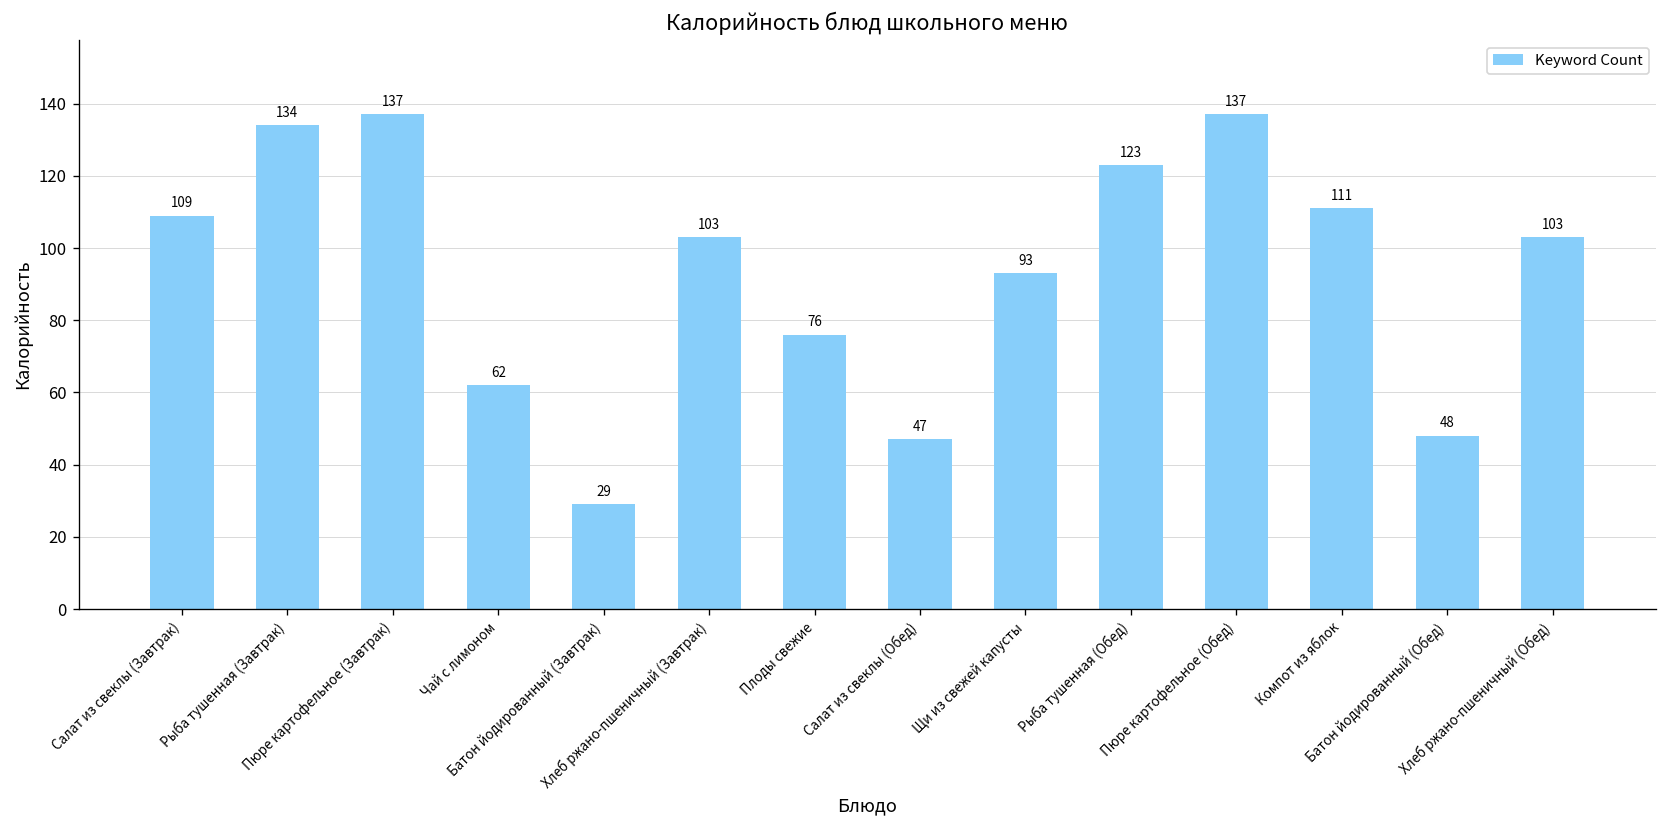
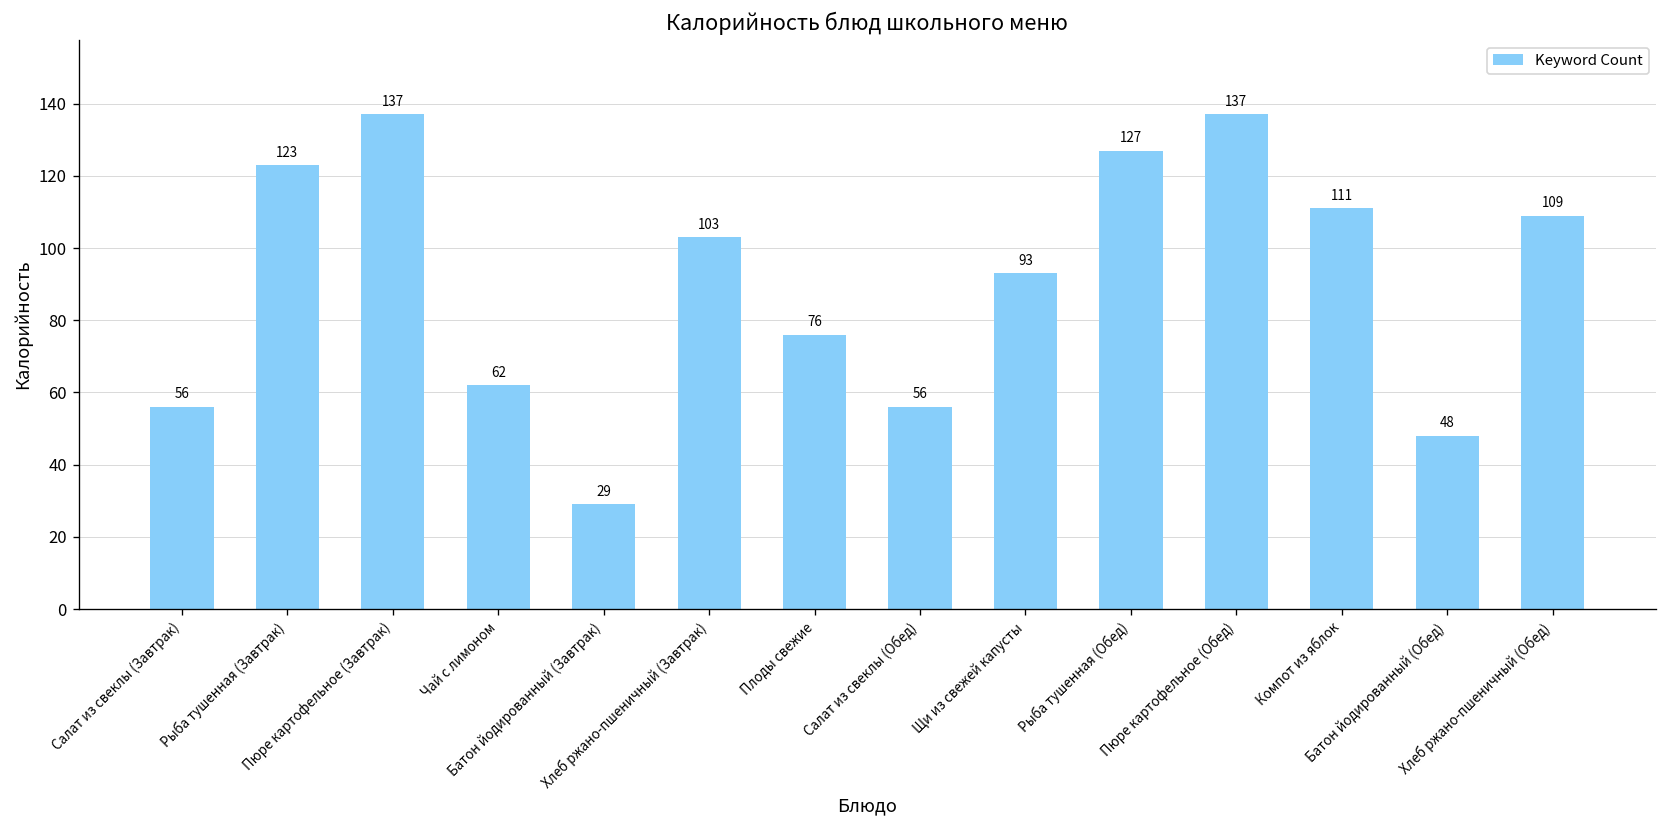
Салат из свеклы (Завтрак): 109 -> 56
Рыба тушенная (Завтрак): 134 -> 123
Салат из свеклы (Обед): 47 -> 56
Рыба тушенная (Обед): 123 -> 127
Хлеб ржано-пшеничный (Обед): 103 -> 109
